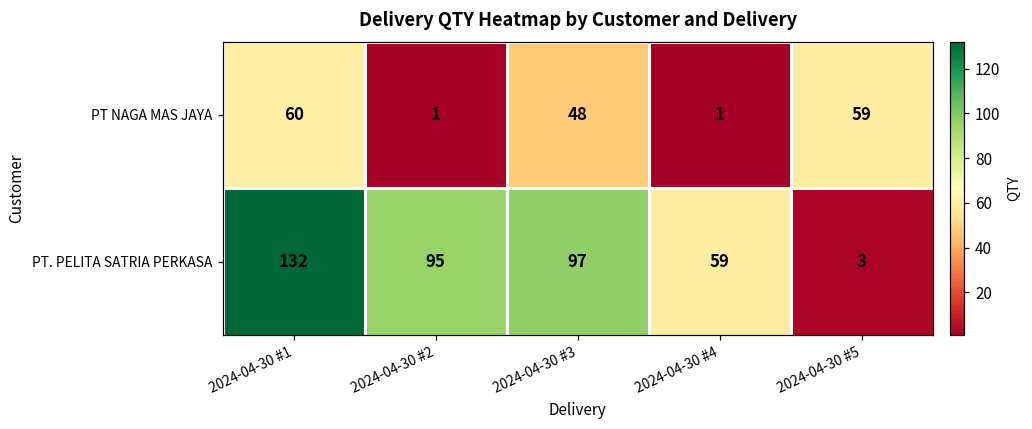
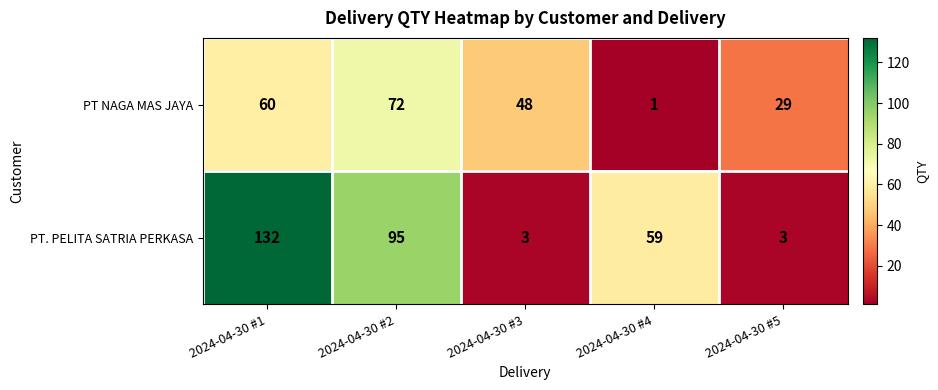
PT NAGA MAS JAYA, 2024-04-30 #2: 1 -> 72
PT NAGA MAS JAYA, 2024-04-30 #5: 59 -> 29
PT. PELITA SATRIA PERKASA, 2024-04-30 #3: 97 -> 3
